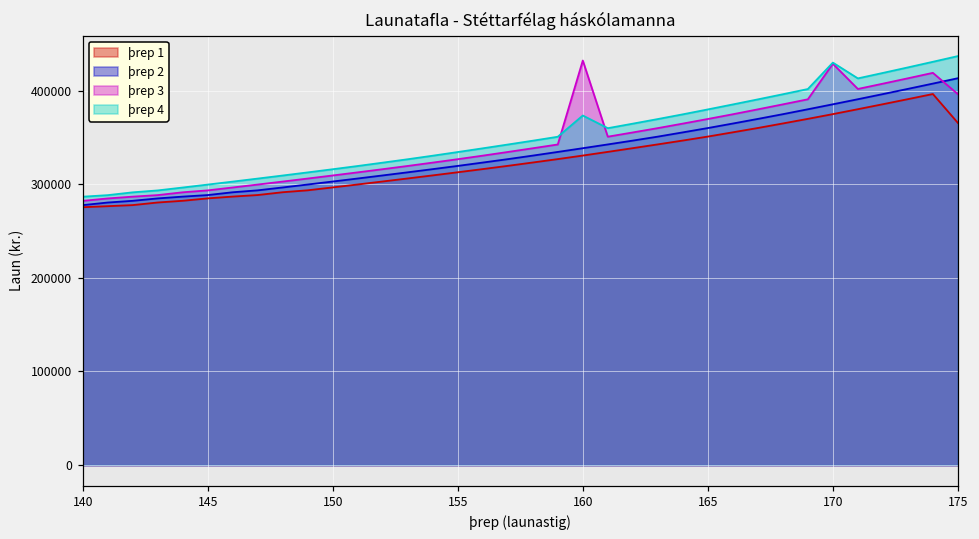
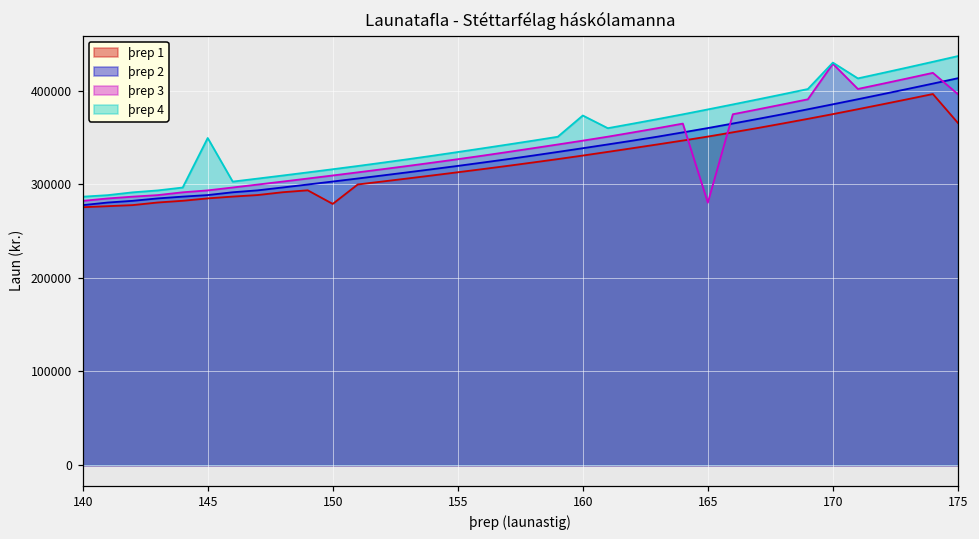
þrep 4, 145: 300000 -> 350000
þrep 1, 150: 300000 -> 280000
þrep 3, 160: 430000 -> 350000
þrep 3, 165: 370000 -> 280000
